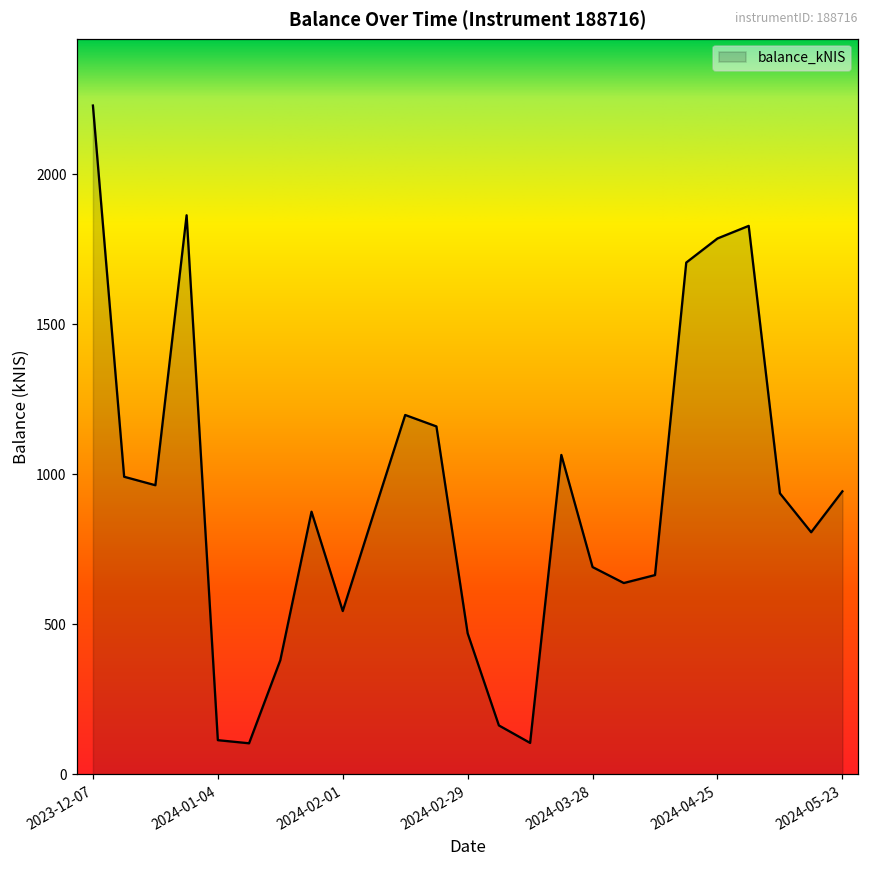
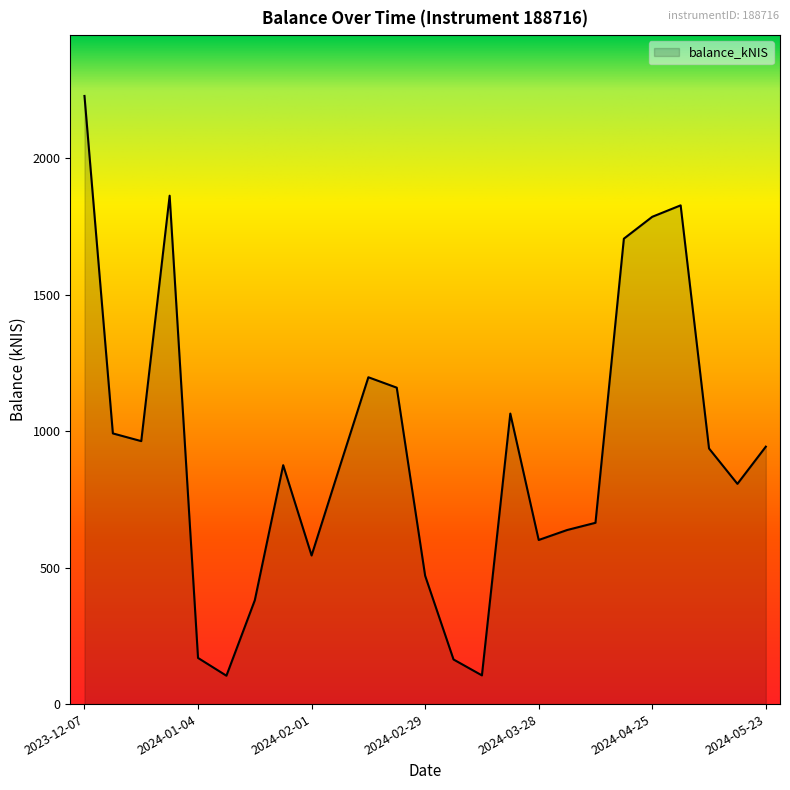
2024-01-04: 110 -> 170
2024-03-28: 690 -> 600
